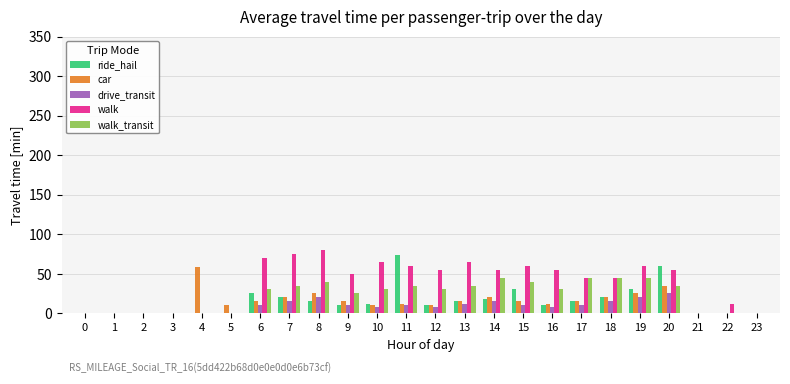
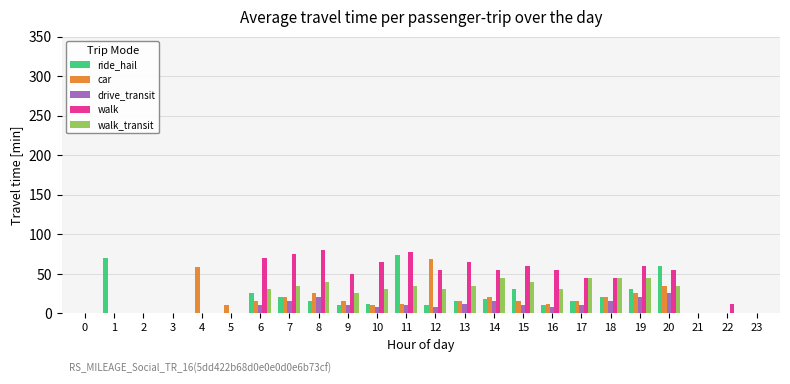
ride_hail, 1: 0 -> 70
walk, 11: 60 -> 80
car, 12: 10 -> 70
